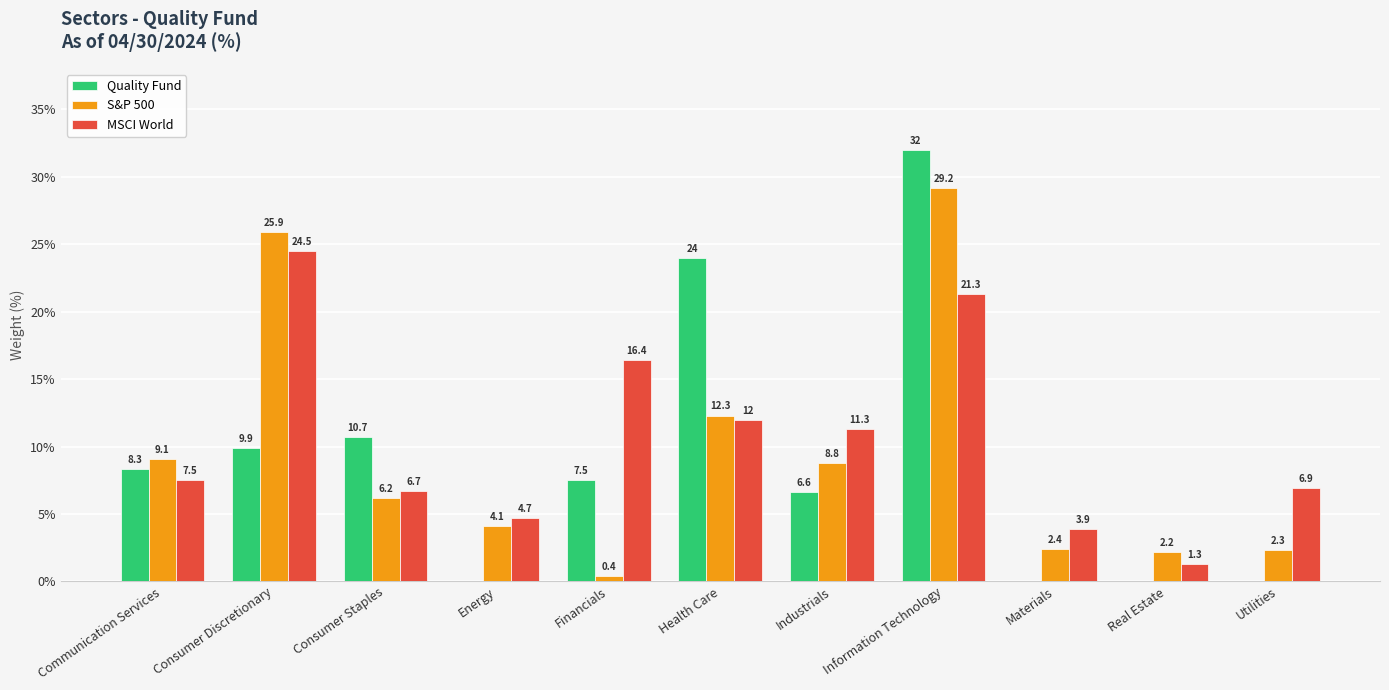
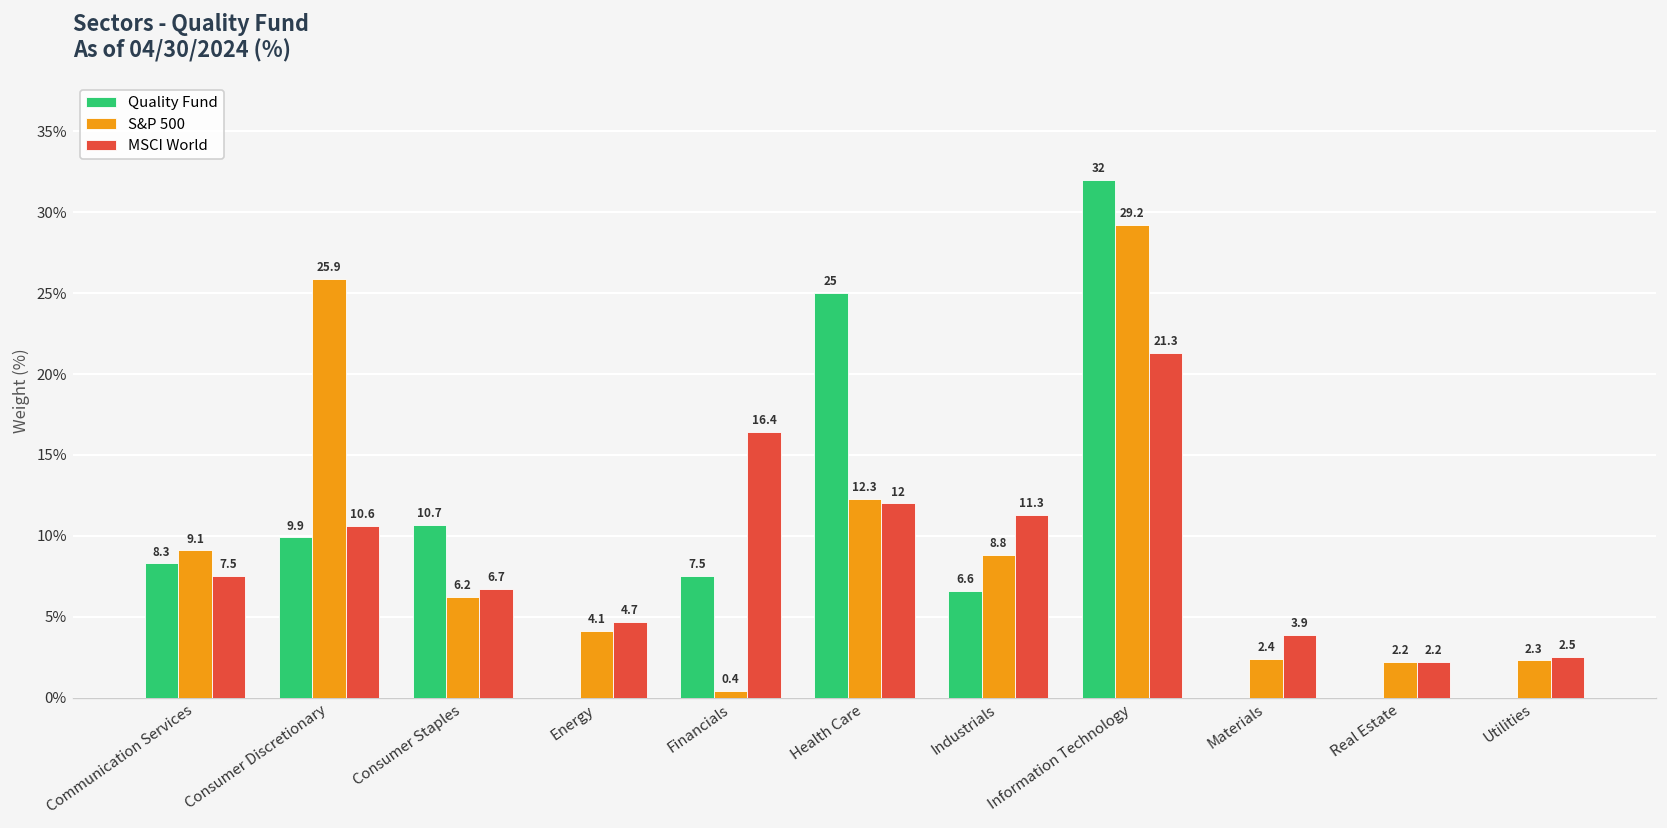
MSCI World, Consumer Discretionary: 24.5 -> 10.6
Quality Fund, Health Care: 24 -> 25
MSCI World, Real Estate: 1.3 -> 2.2
MSCI World, Utilities: 6.9 -> 2.5
